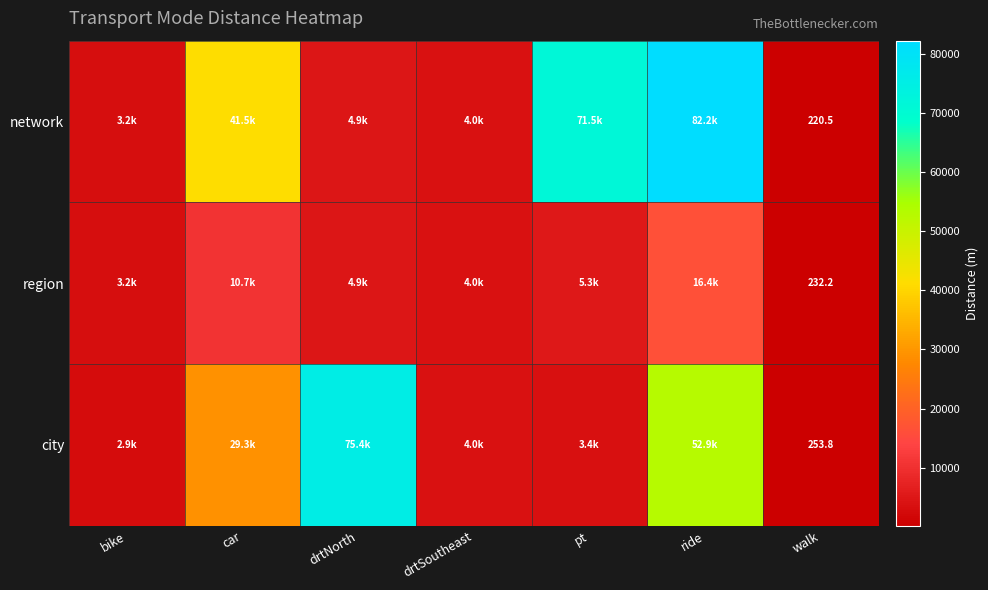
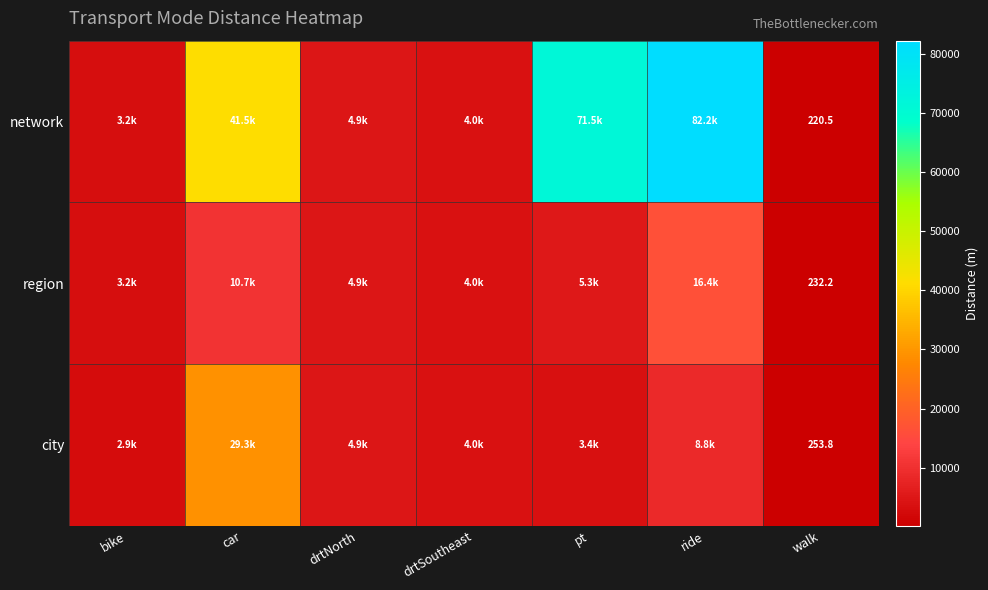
city, drtNorth: 75.4k -> 4.9k
city, ride: 52.9k -> 8.8k
